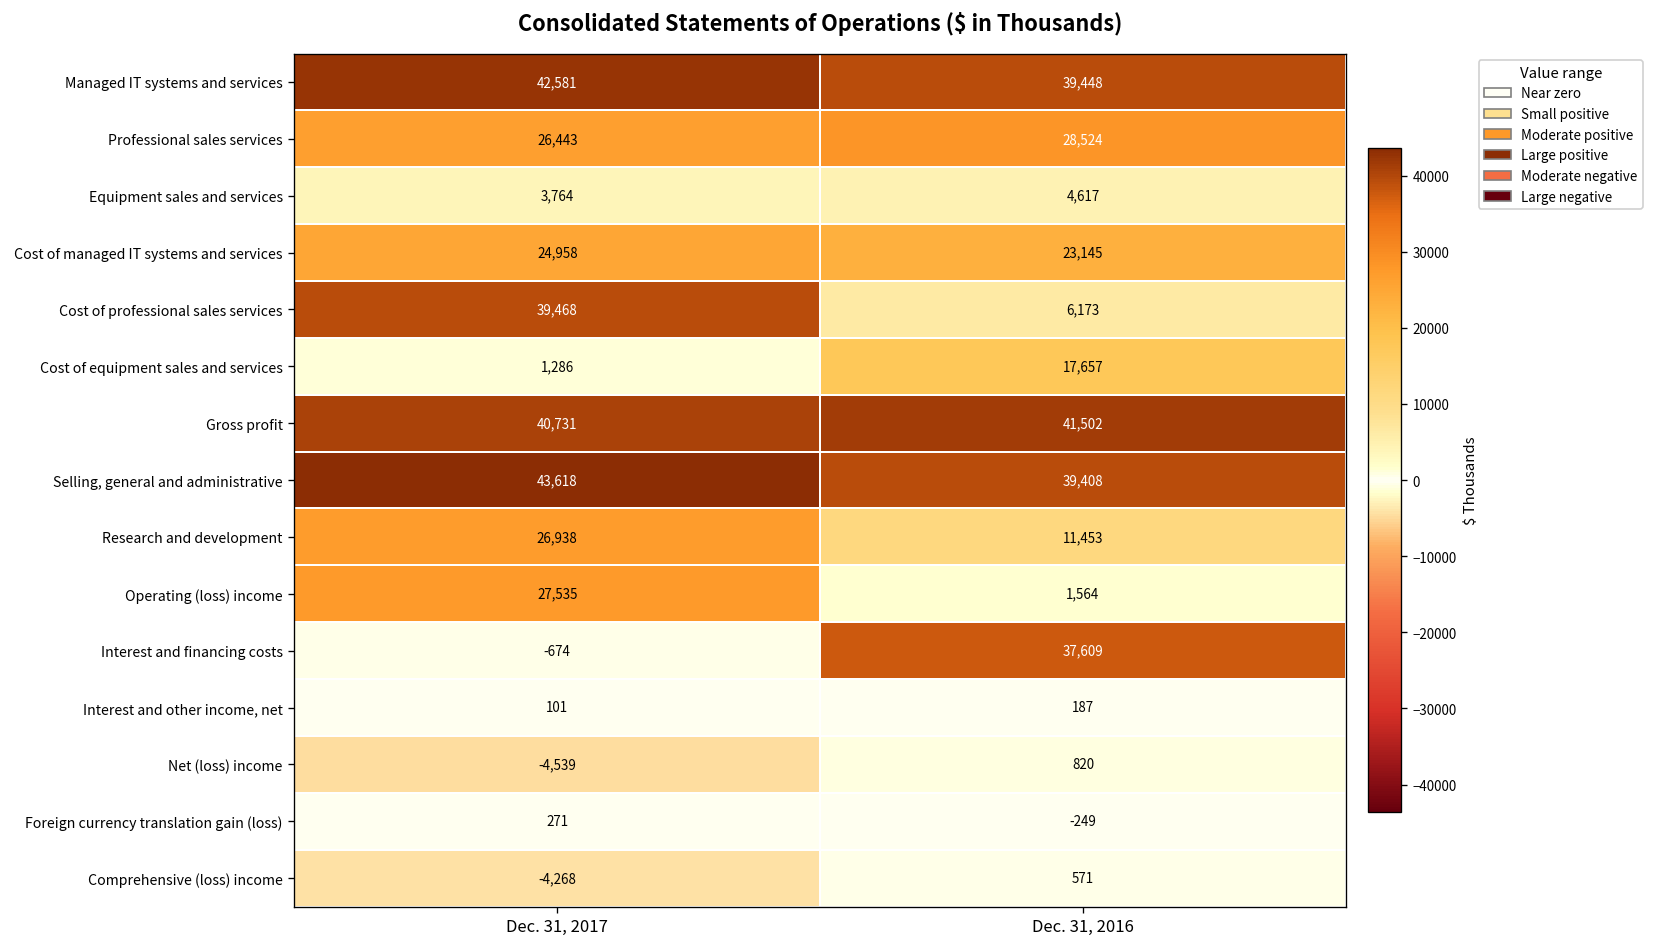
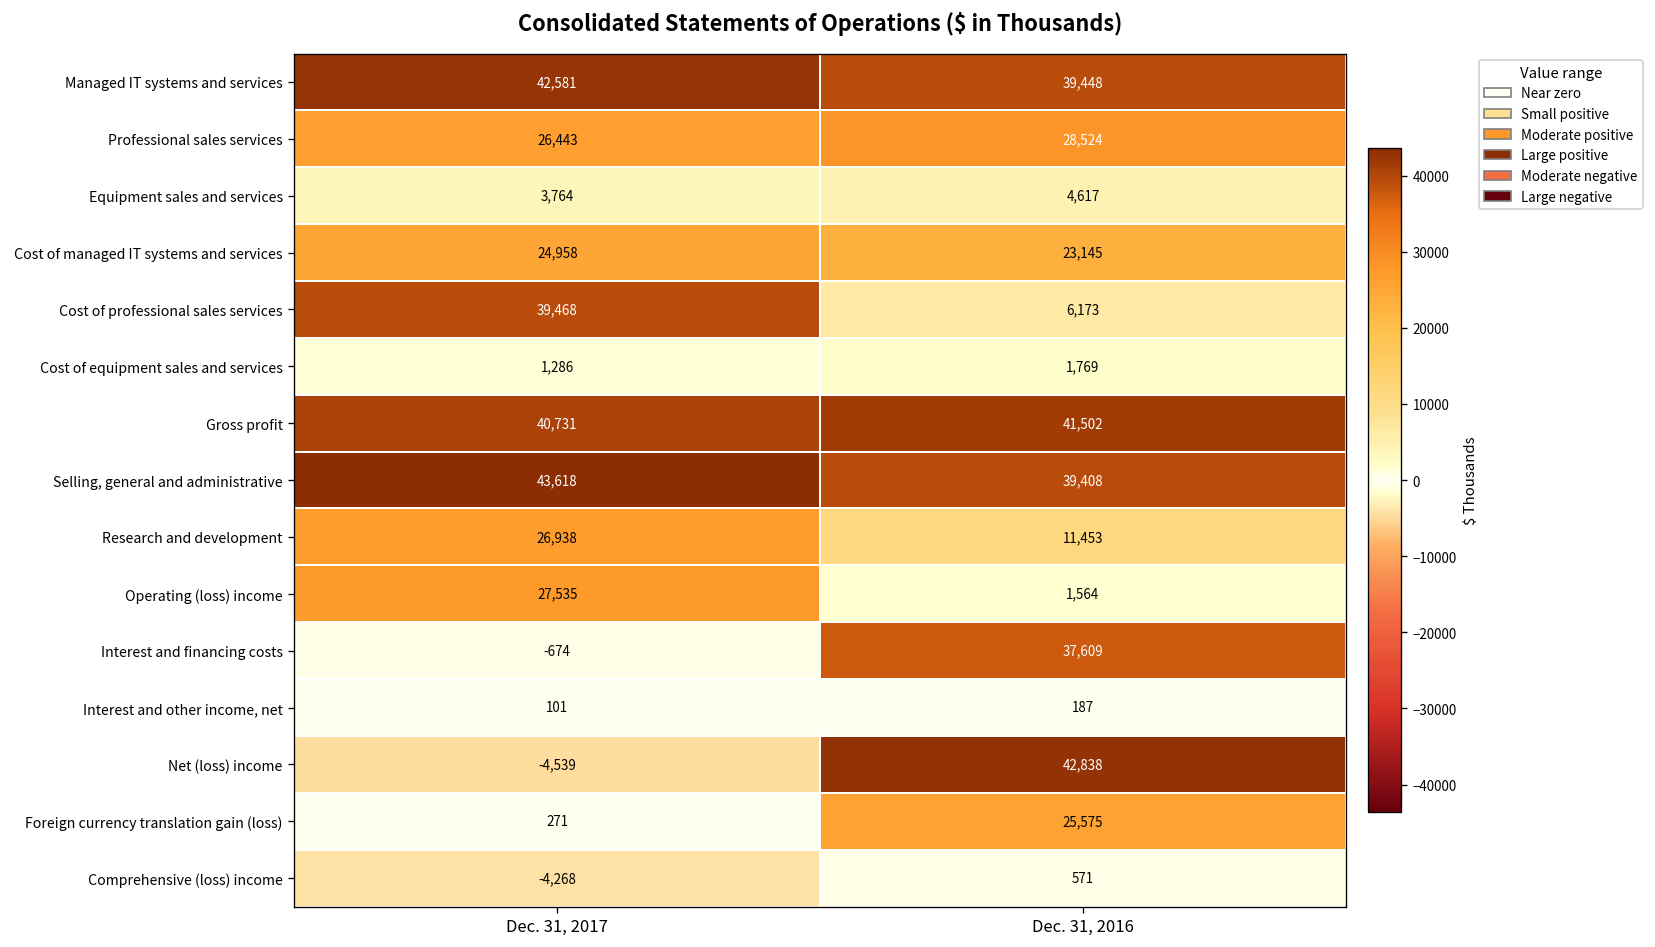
Cost of equipment sales and services, Dec. 31, 2016: 17,657 -> 1,769
Net (loss) income, Dec. 31, 2016: 820 -> 42,838
Foreign currency translation gain (loss), Dec. 31, 2016: -249 -> 25,575
